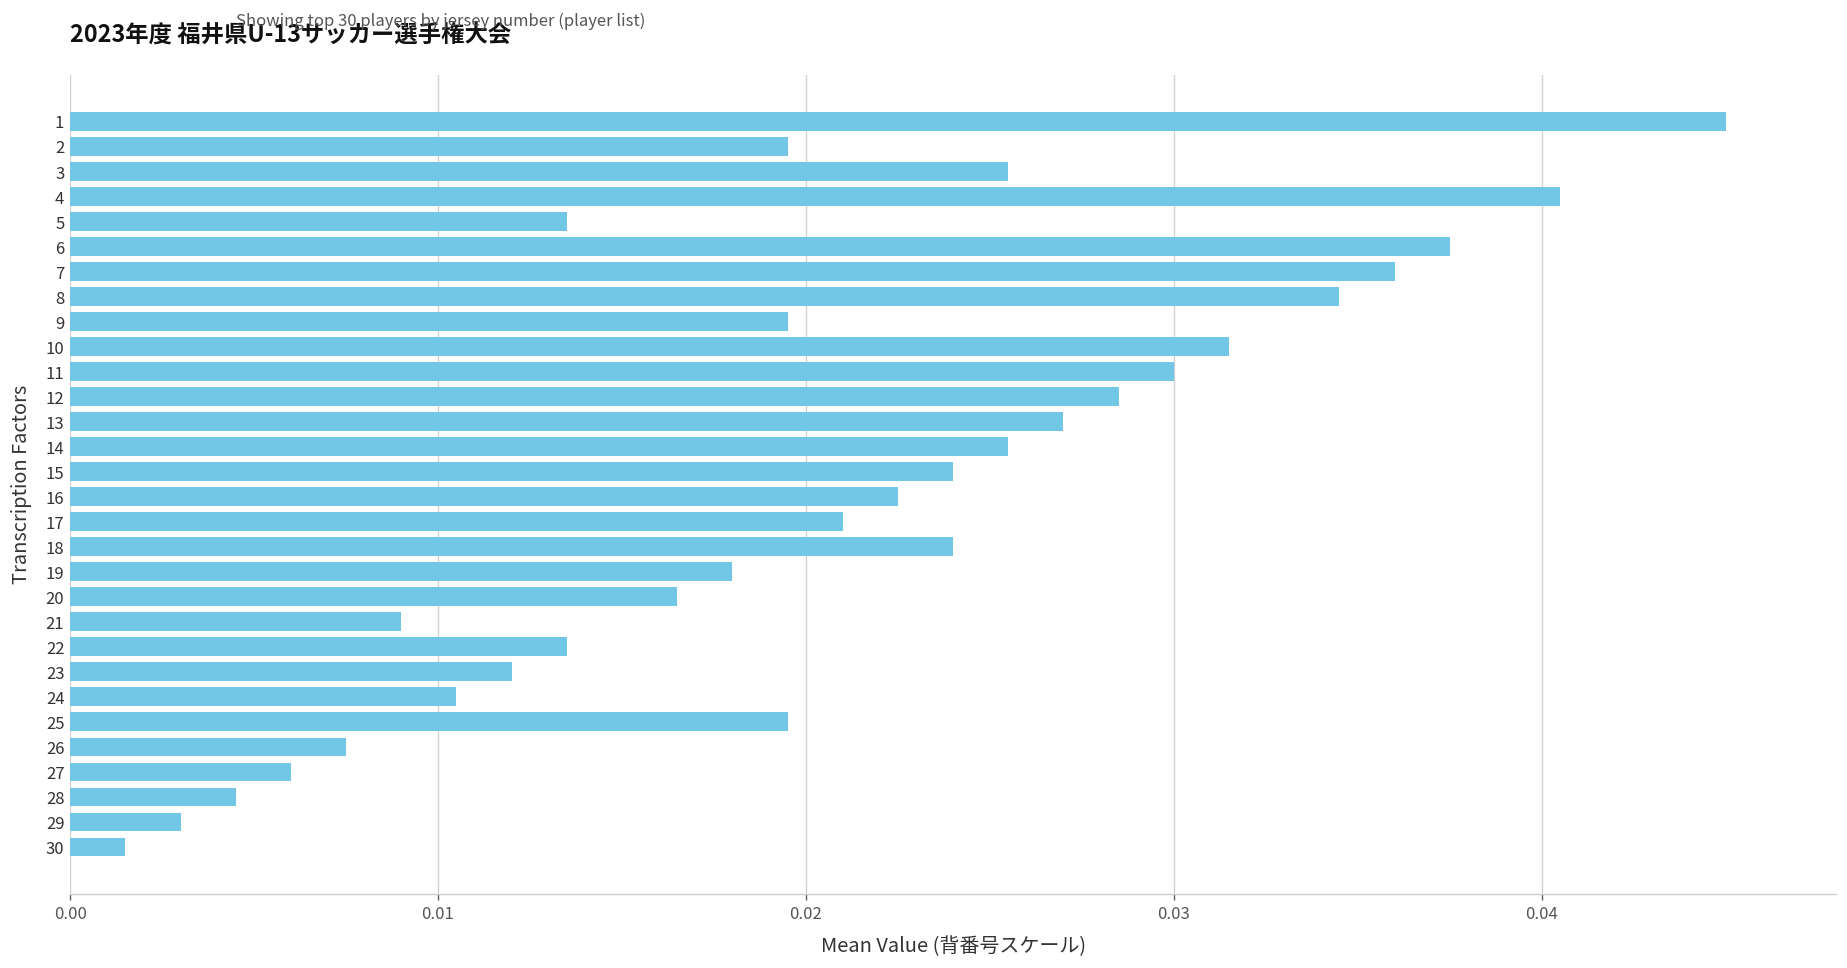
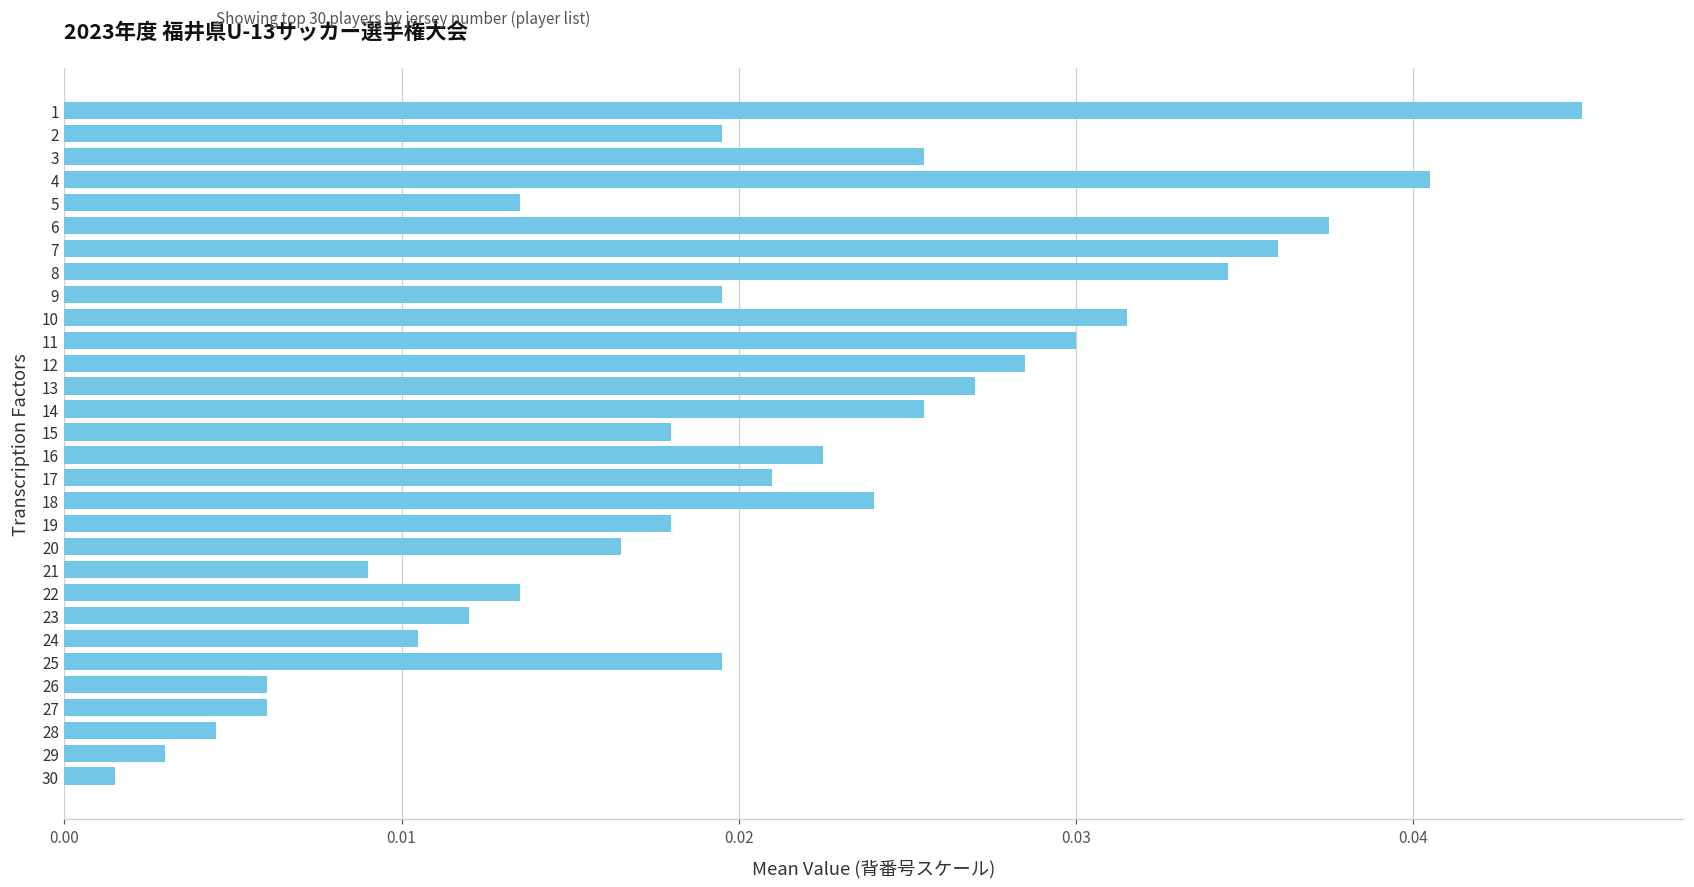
15: 0.0240 -> 0.0180
26: 0.0075 -> 0.0060
